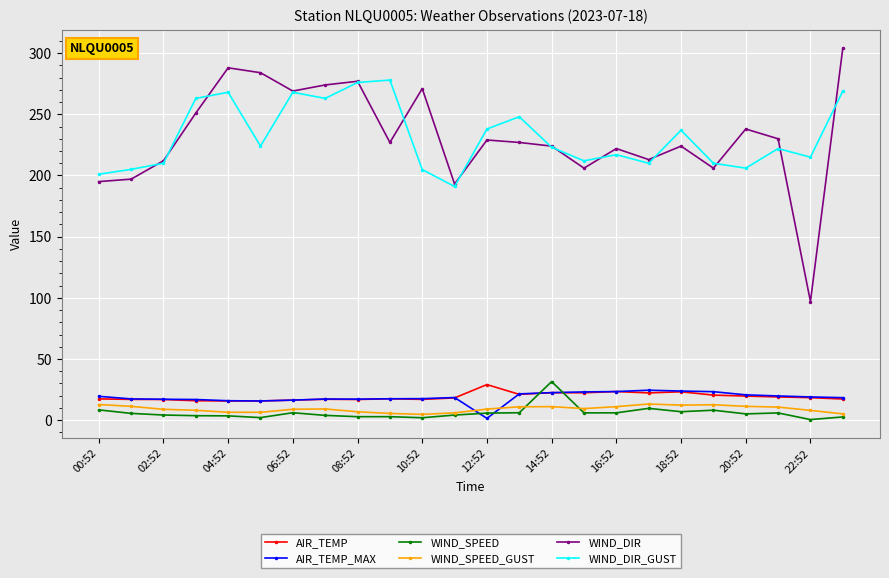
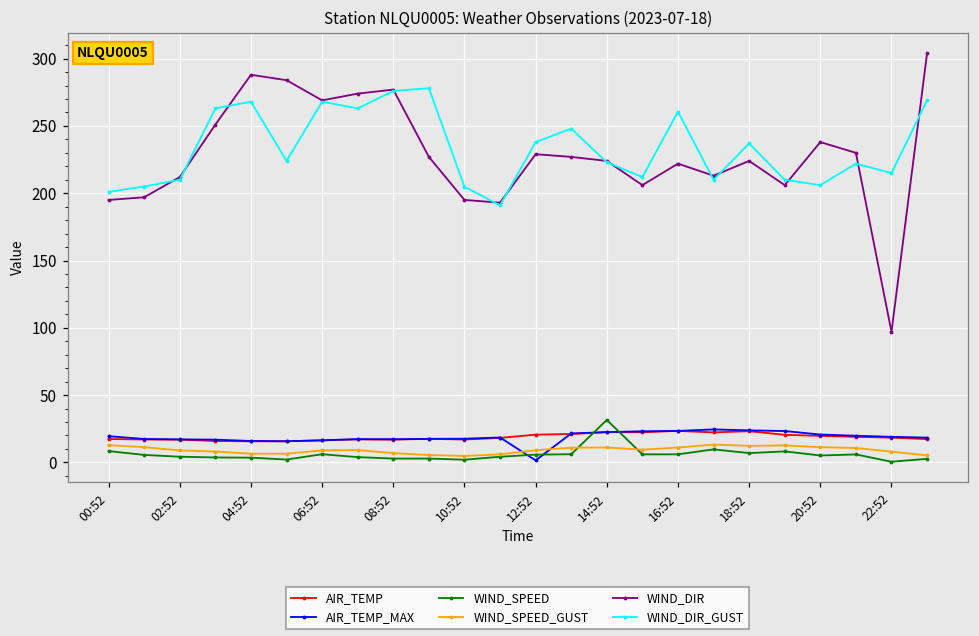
WIND_DIR, 10:52: 271 -> 195
AIR_TEMP, 12:52: 29 -> 21
WIND_DIR_GUST, 16:52: 217 -> 261
